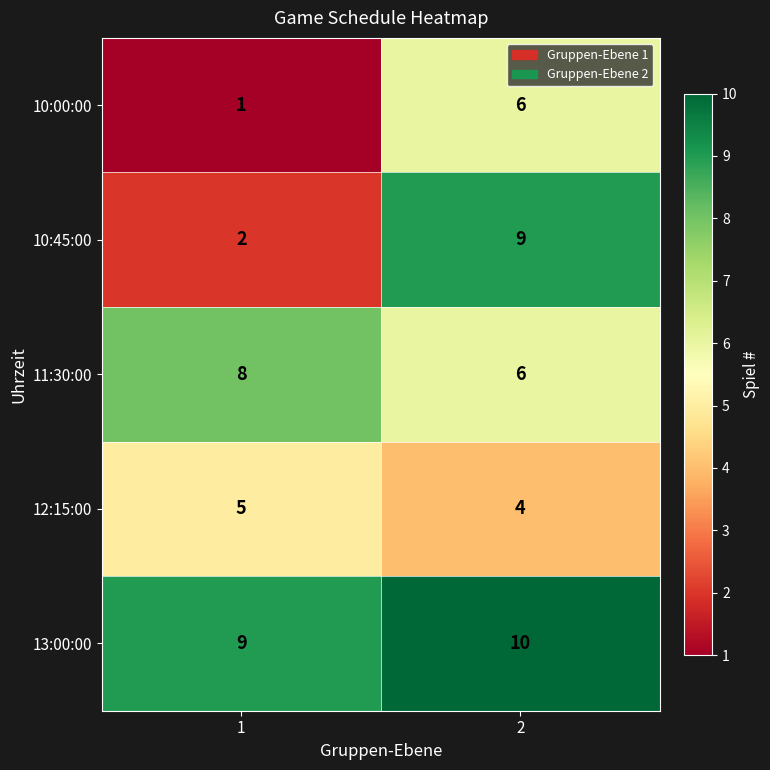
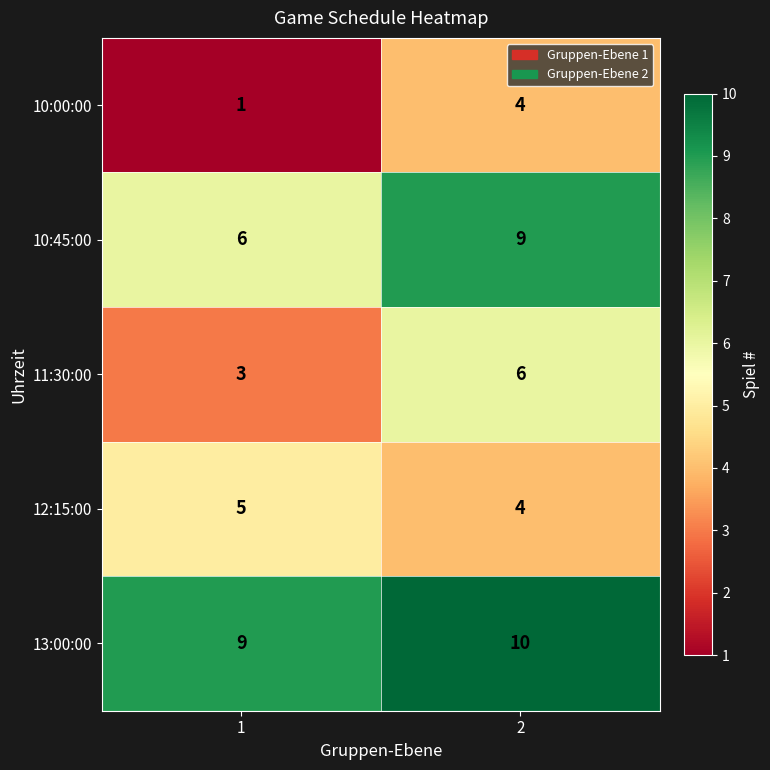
10:00:00, 2: 6 -> 4
10:45:00, 1: 2 -> 6
11:30:00, 1: 8 -> 3
